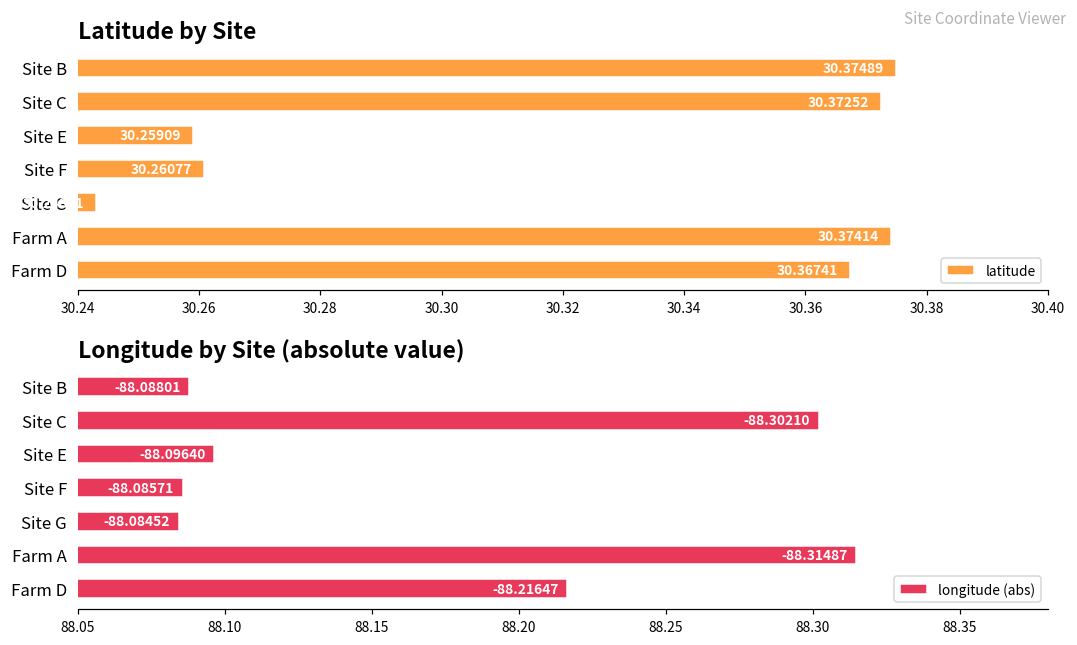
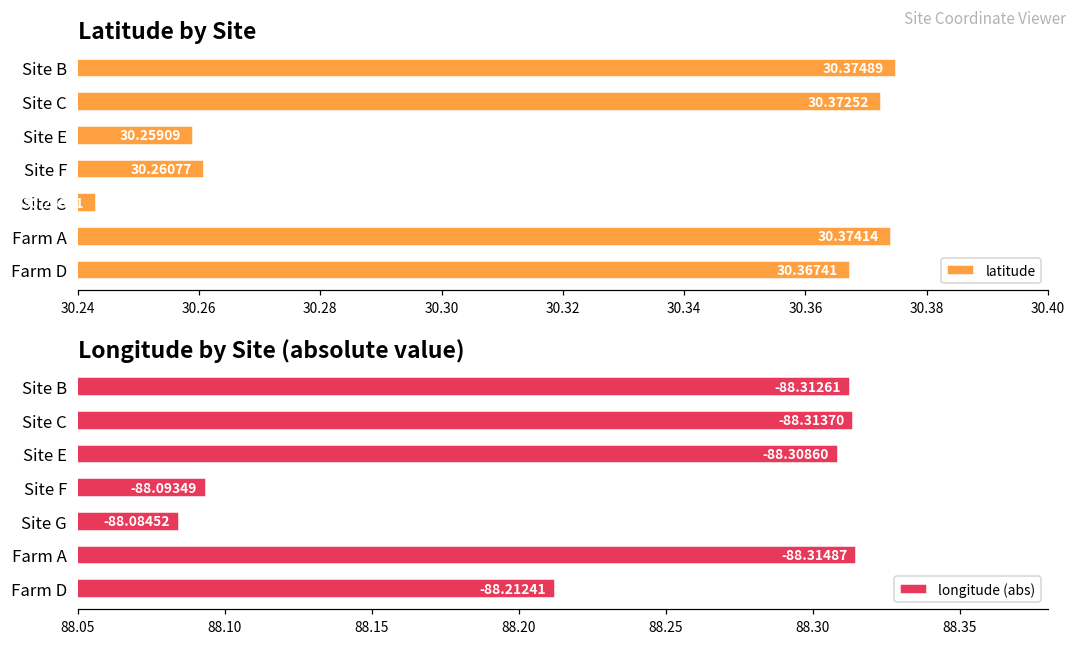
Longitude by Site (absolute value), Site B: -88.08801 -> -88.31261
Longitude by Site (absolute value), Site C: -88.30210 -> -88.31370
Longitude by Site (absolute value), Site E: -88.09640 -> -88.30860
Longitude by Site (absolute value), Site F: -88.08571 -> -88.09349
Longitude by Site (absolute value), Farm D: -88.21647 -> -88.21241
